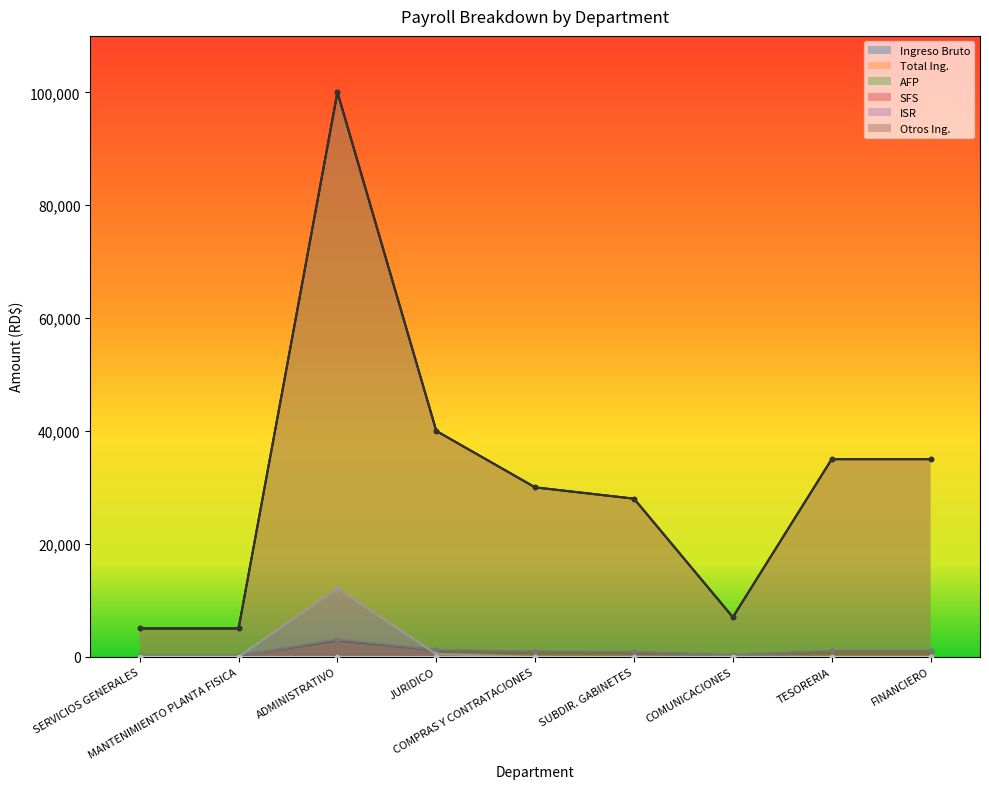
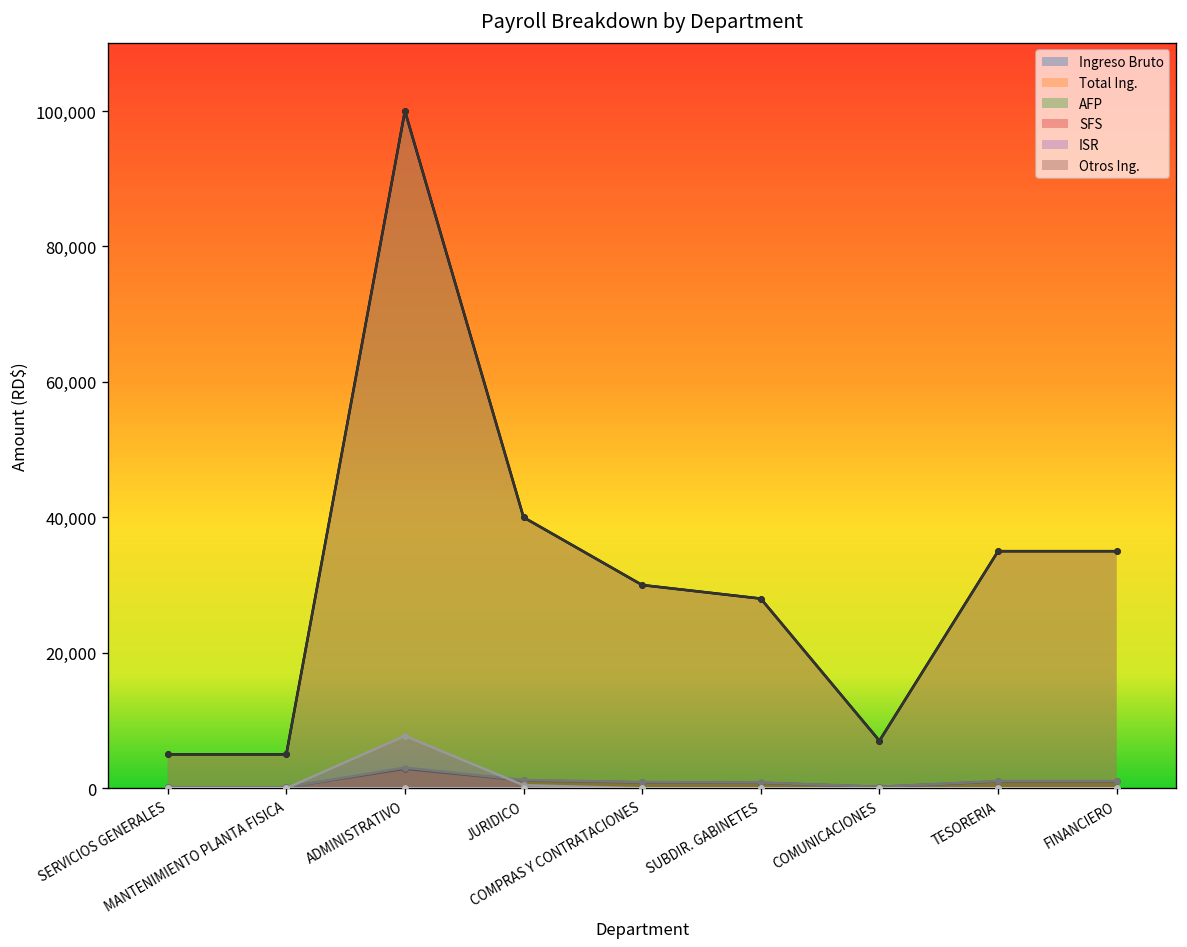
ISR, ADMINISTRATIVO: 12,000 -> 8,000
